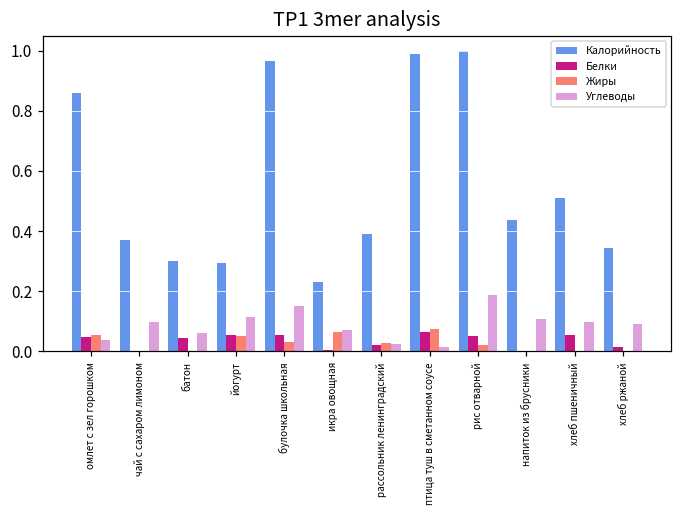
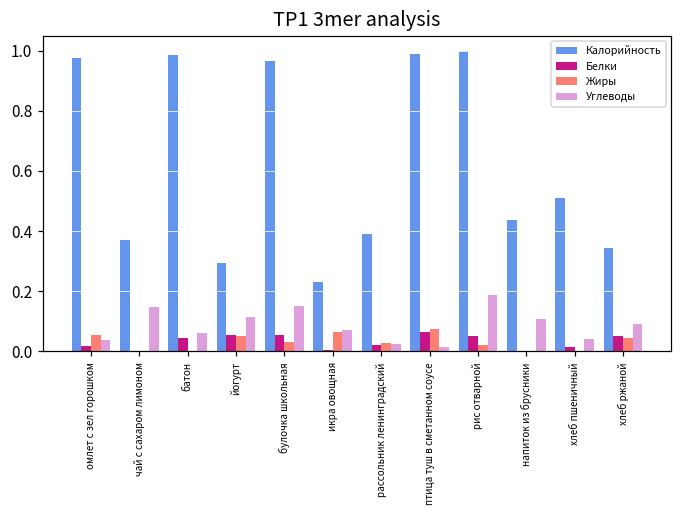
Калорийность, омлет с зел горошком: 0.86 -> 0.98
Белки, омлет с зел горошком: 0.05 -> 0.02
Углеводы, чай с сахаром лимоном: 0.10 -> 0.15
Калорийность, батон: 0.30 -> 0.98
Белки, хлеб пшеничный: 0.05 -> 0.02
Углеводы, хлеб пшеничный: 0.10 -> 0.04
Белки, хлеб ржаной: 0.02 -> 0.05
Жиры, хлеб ржаной: 0.00 -> 0.04
